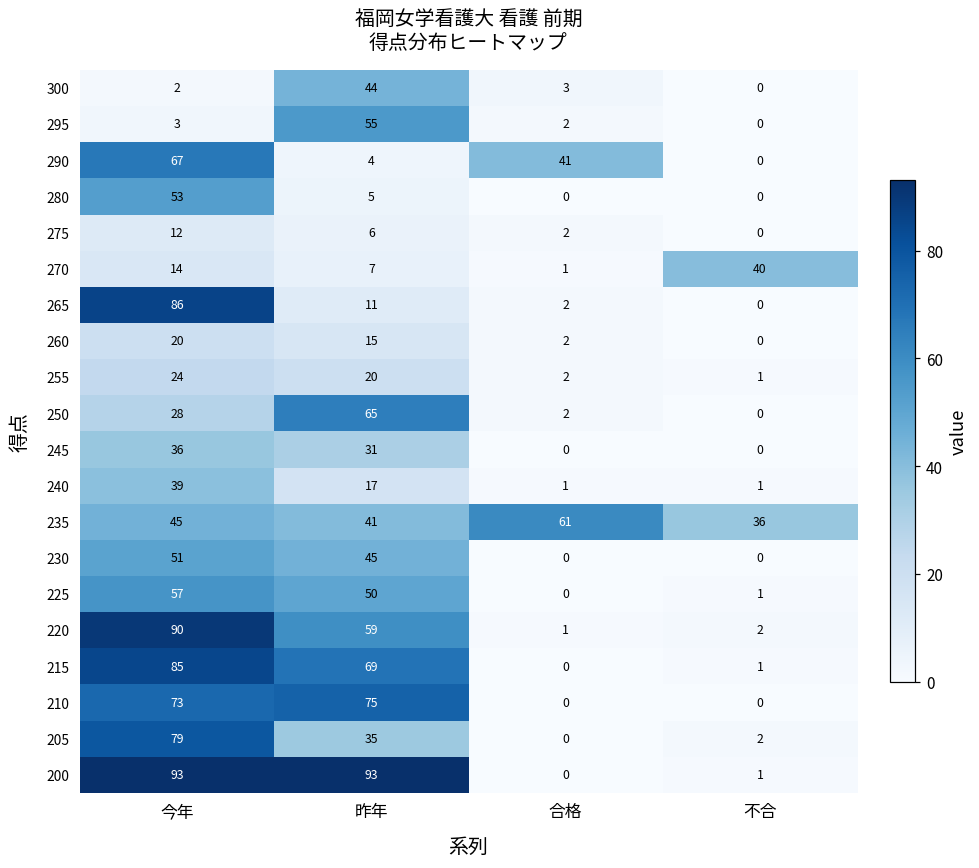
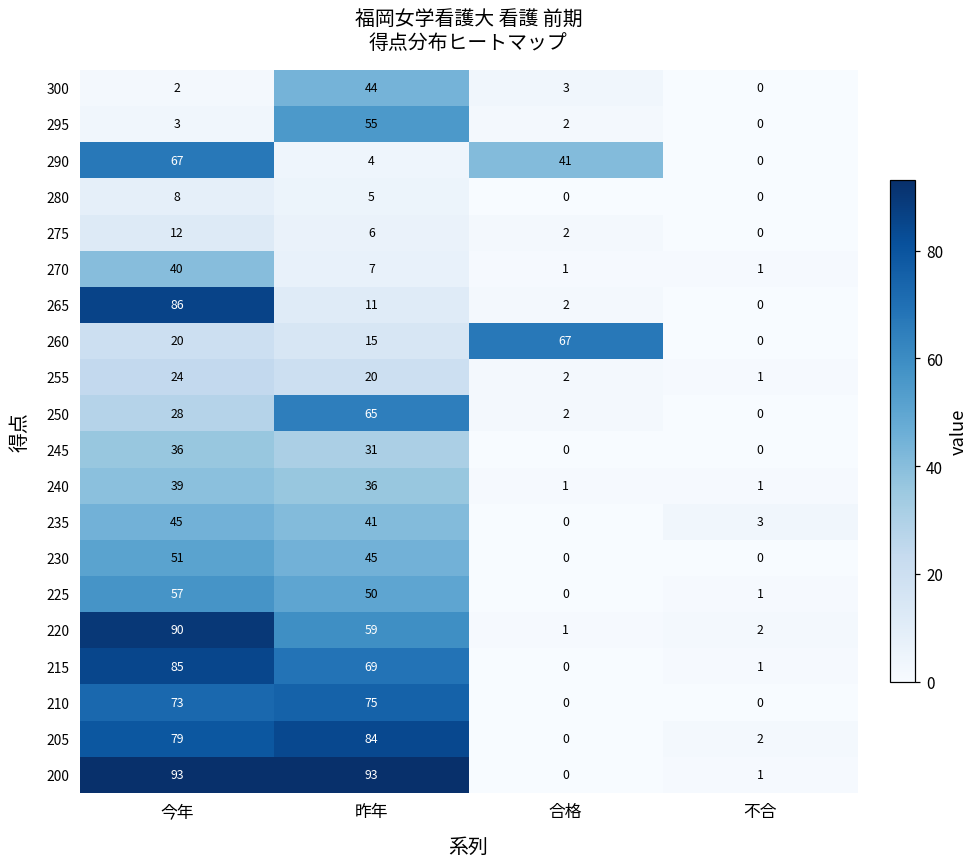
280, 今年: 53 -> 8
270, 今年: 14 -> 40
270, 不合: 40 -> 1
260, 合格: 2 -> 67
240, 昨年: 17 -> 36
235, 合格: 61 -> 0
235, 不合: 36 -> 3
205, 昨年: 35 -> 84
